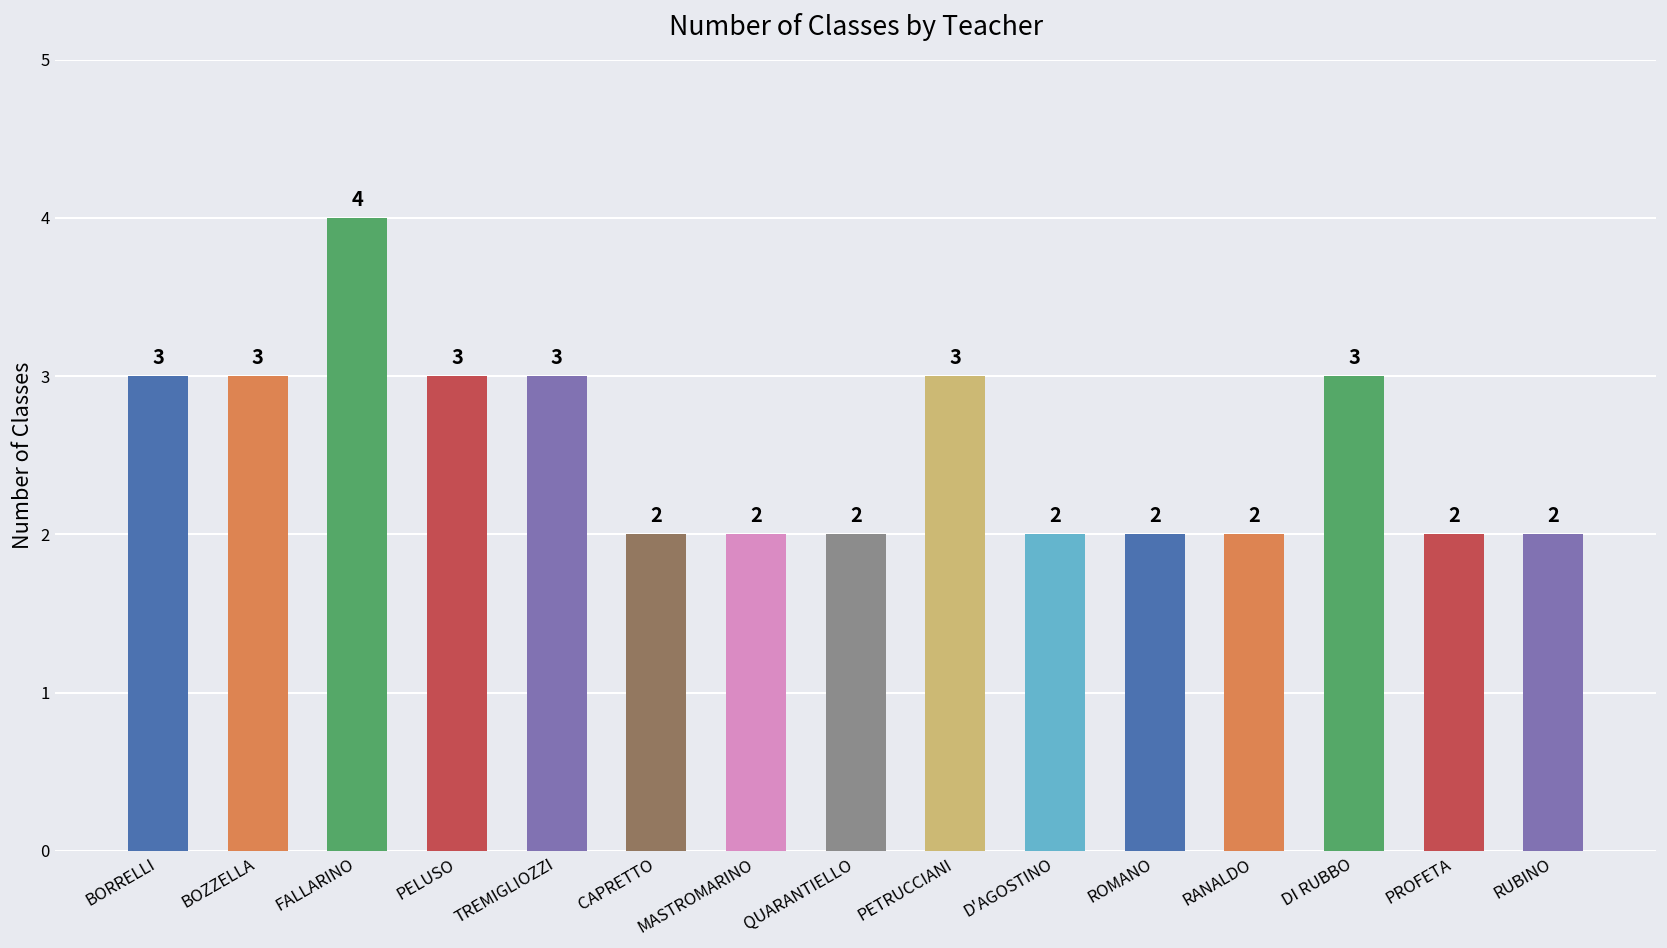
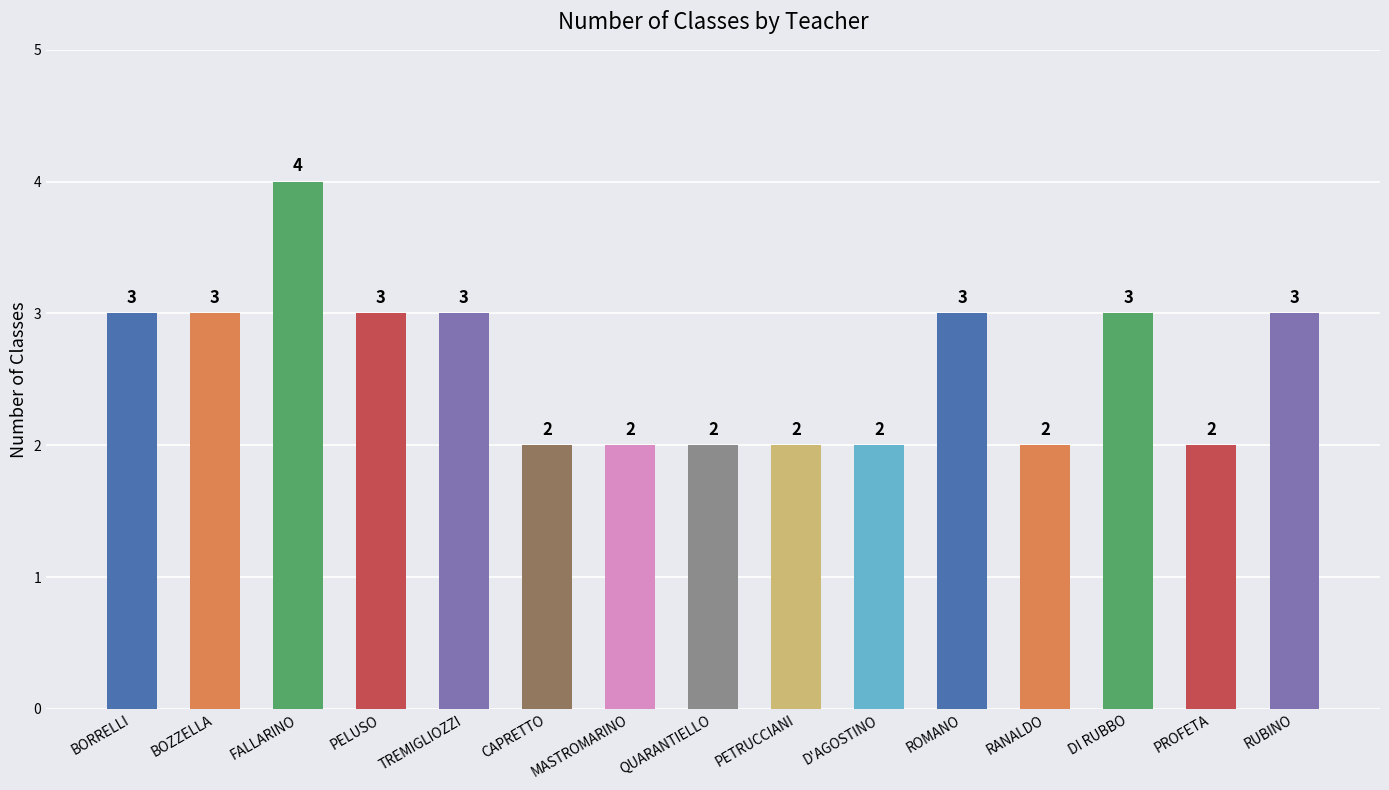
PETRUCCIANI: 3 -> 2
ROMANO: 2 -> 3
RUBINO: 2 -> 3
